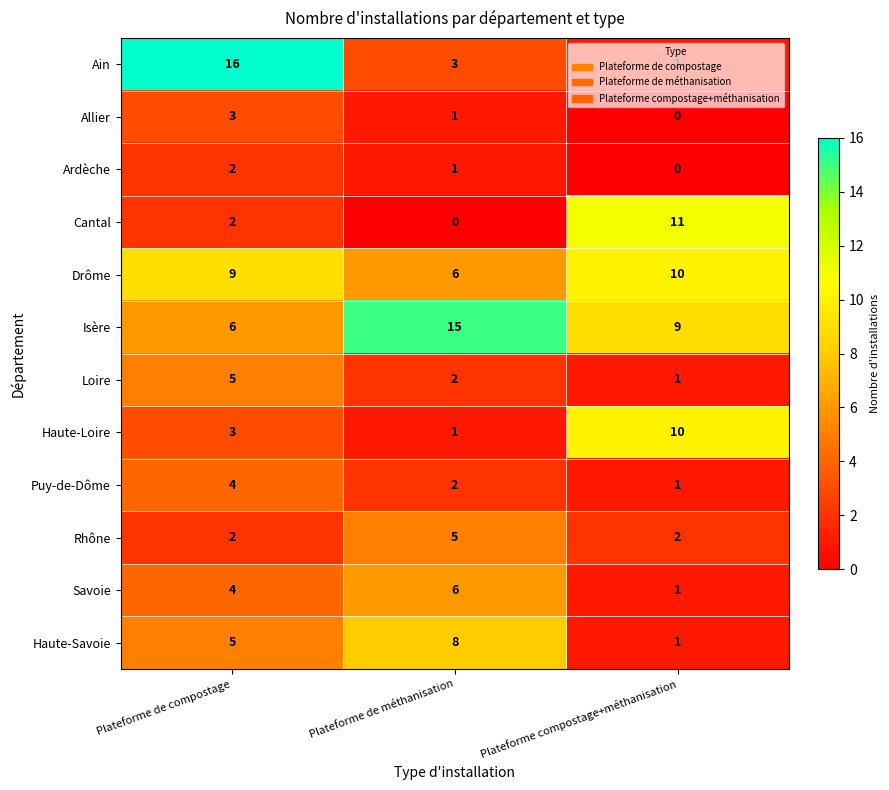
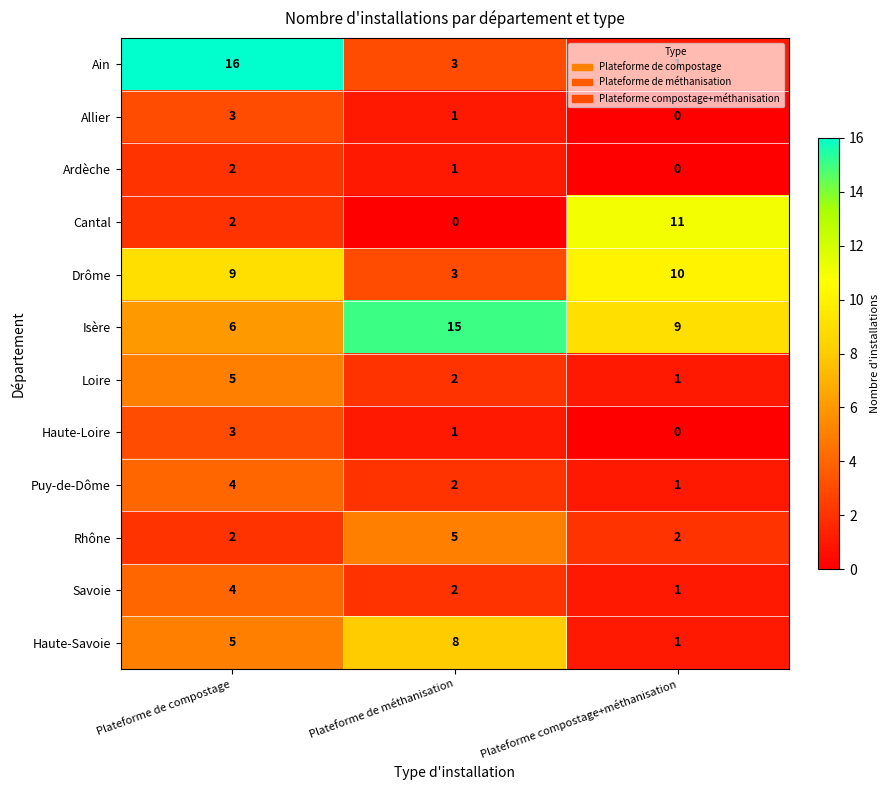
Drôme, Plateforme de méthanisation: 6 -> 3
Haute-Loire, Plateforme compostage+méthanisation: 10 -> 0
Savoie, Plateforme de méthanisation: 6 -> 2
